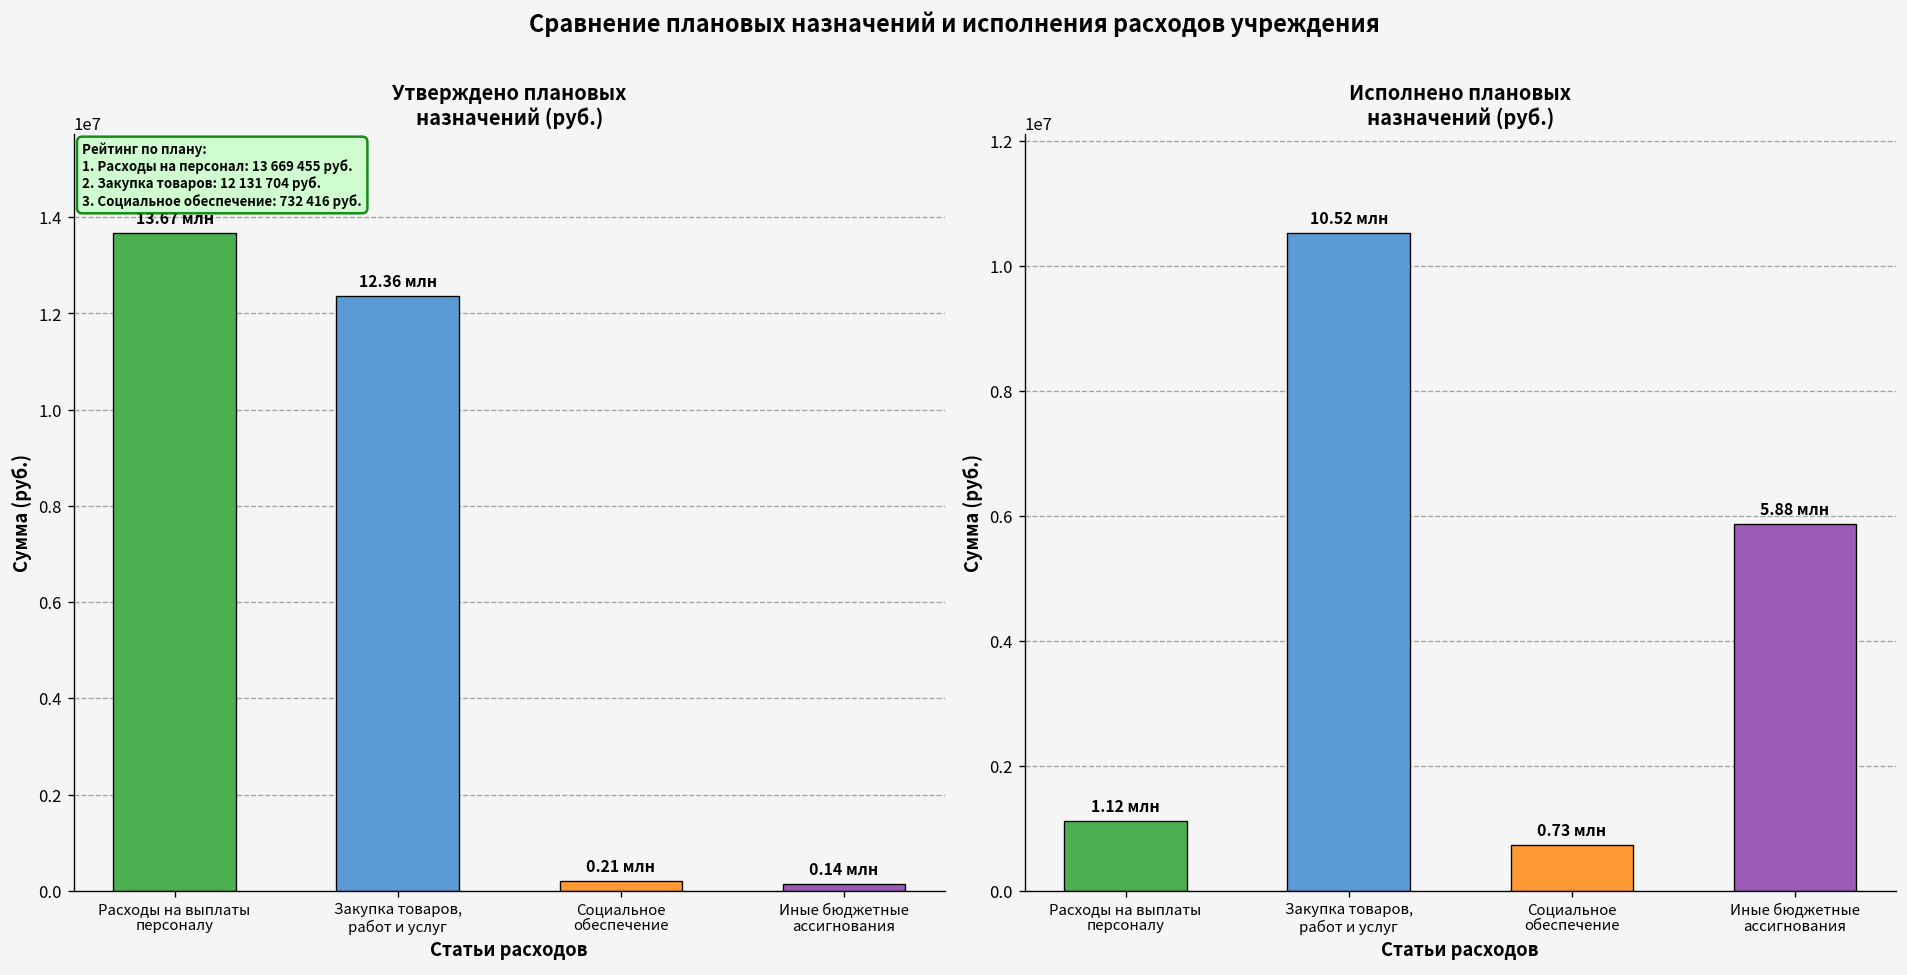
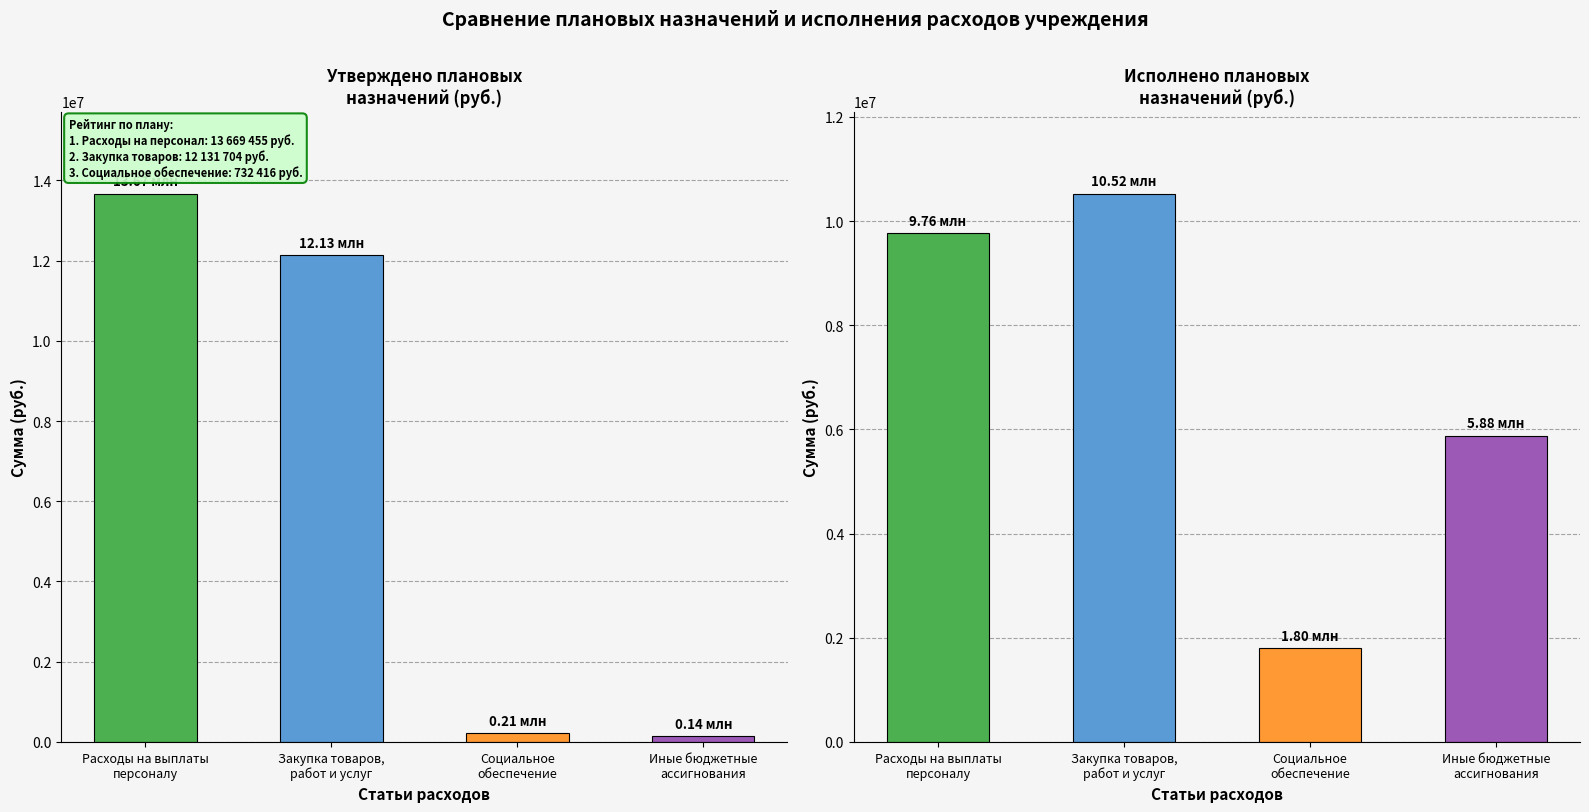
Утверждено плановых назначений (руб.), Закупка товаров, работ и услуг: 12.36 -> 12.13
Исполнено плановых назначений (руб.), Расходы на выплаты персоналу: 1.12 -> 9.76
Исполнено плановых назначений (руб.), Социальное обеспечение: 0.73 -> 1.80
